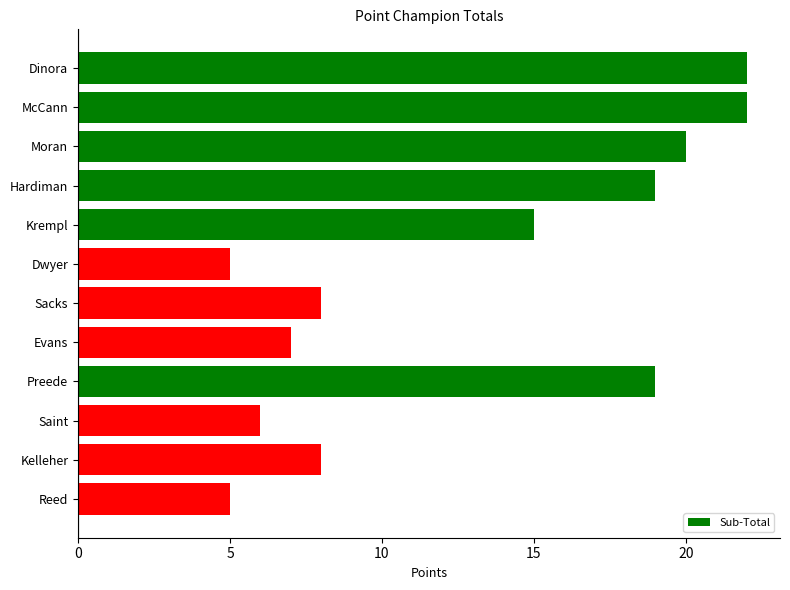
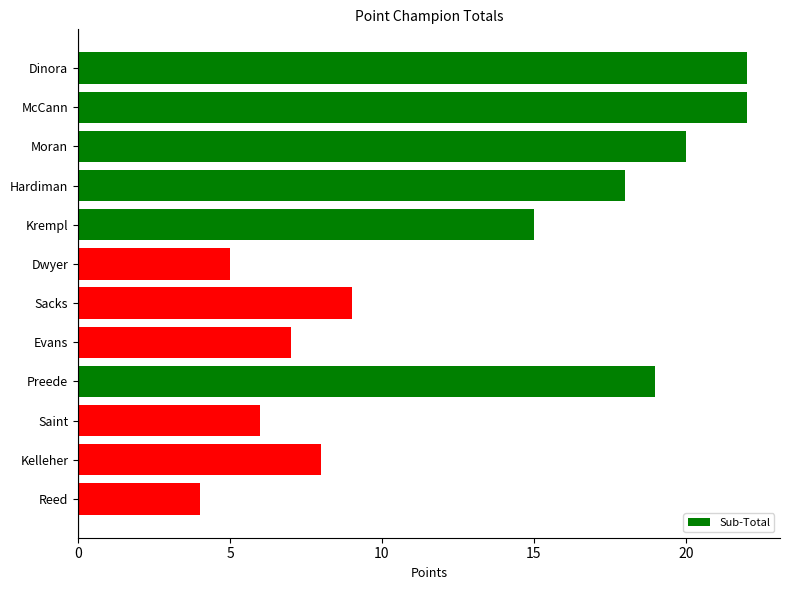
Hardiman: 19 -> 18
Sacks: 8 -> 9
Reed: 5 -> 4
